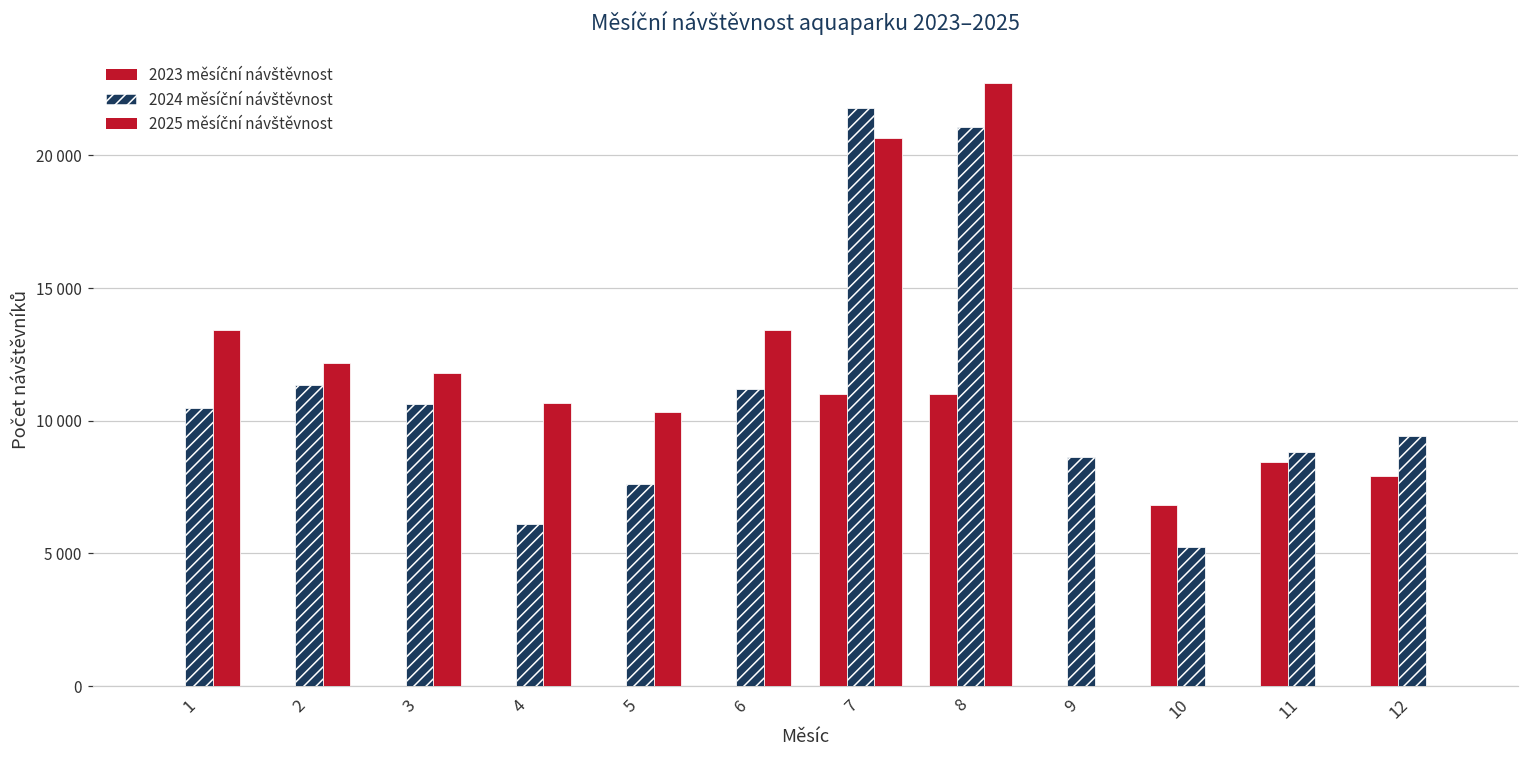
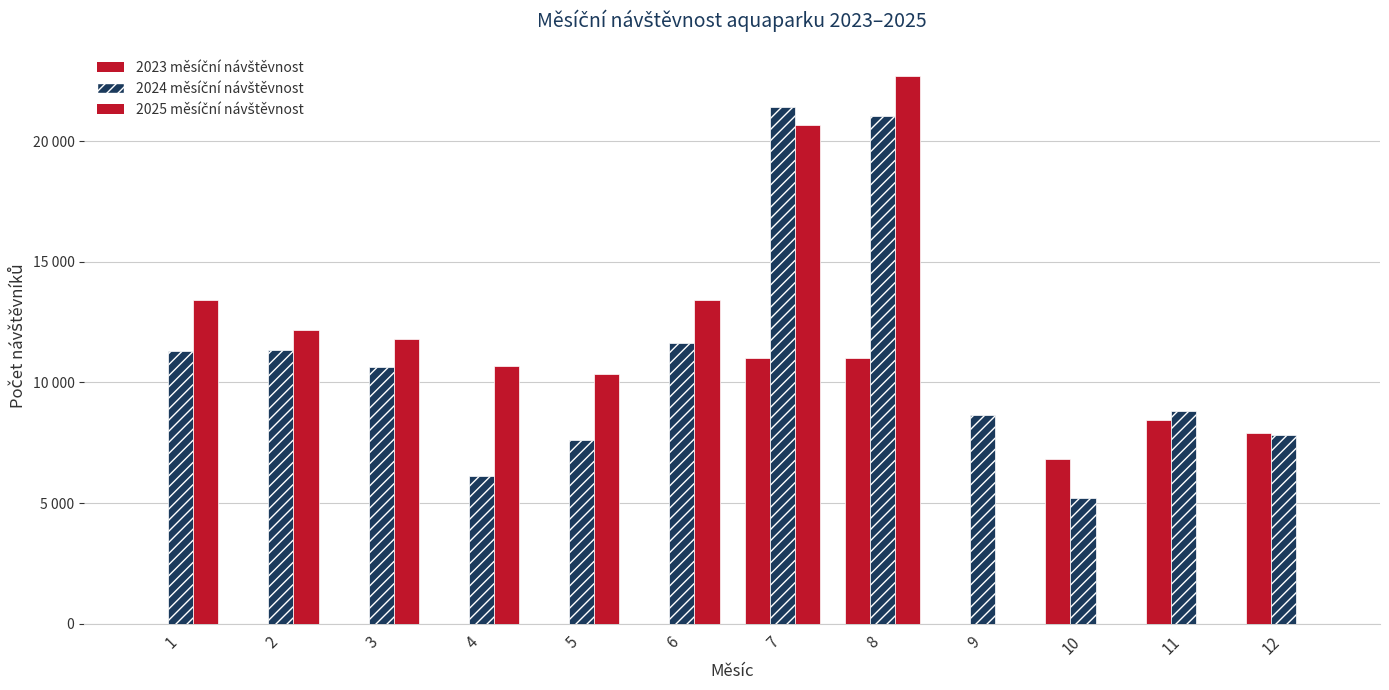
2024 měsíční návštěvnost, 1: 10500 -> 11300
2024 měsíční návštěvnost, 6: 11200 -> 11600
2024 měsíční návštěvnost, 7: 21800 -> 21400
2024 měsíční návštěvnost, 12: 9400 -> 7800
